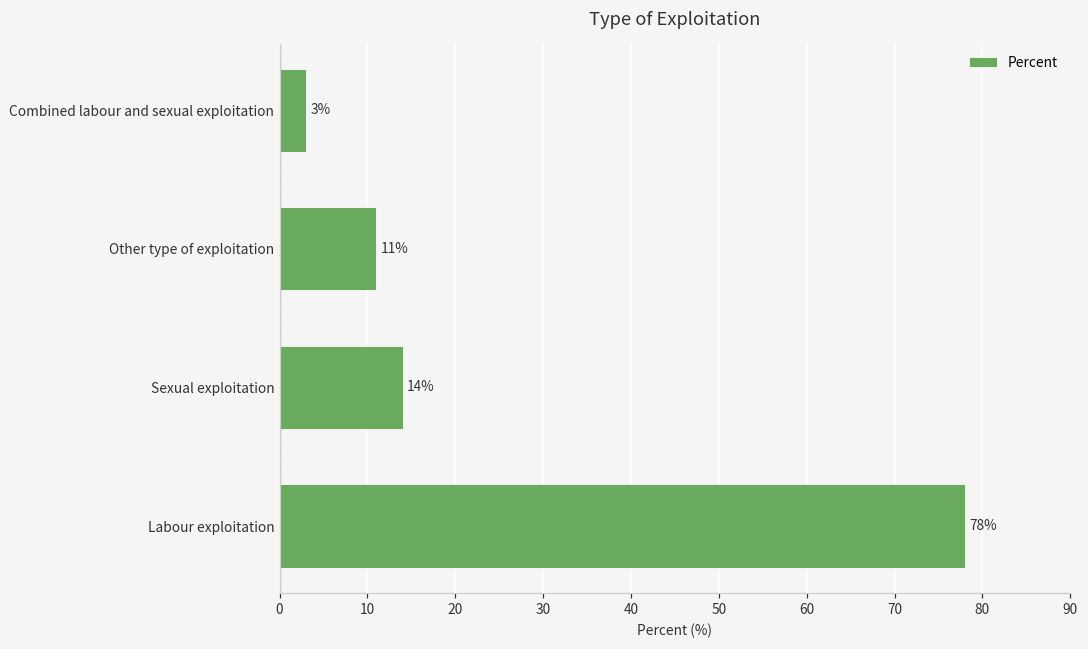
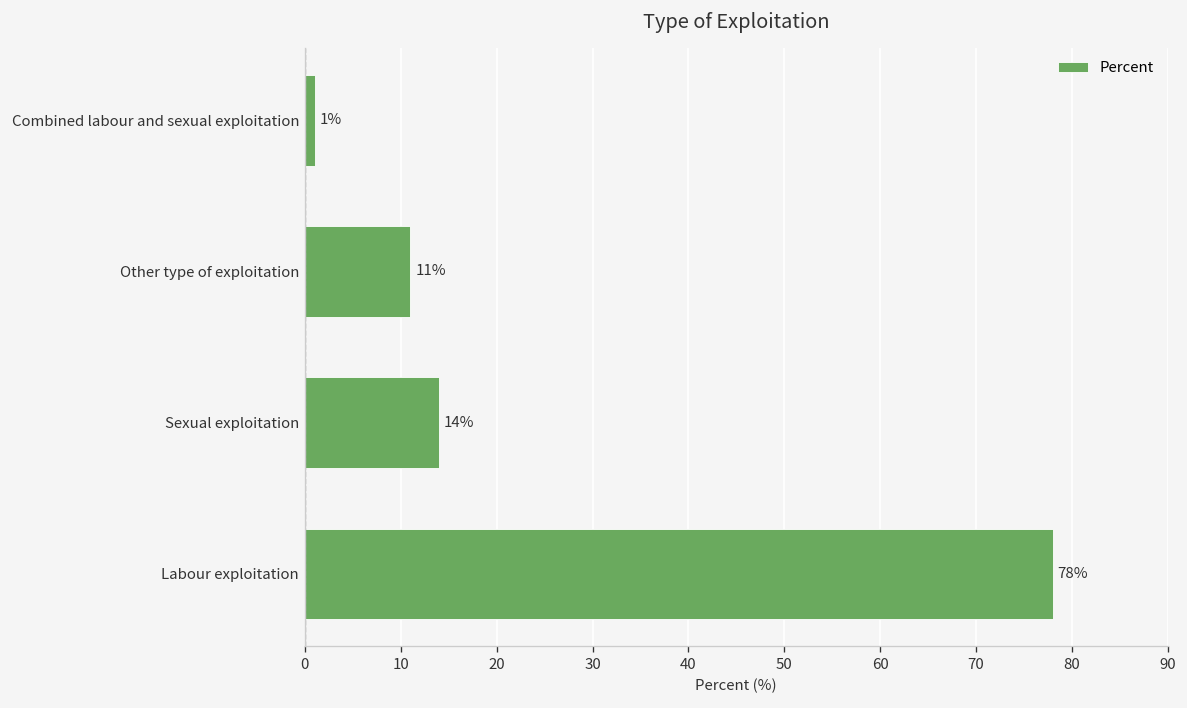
Combined labour and sexual exploitation: 3% -> 1%
